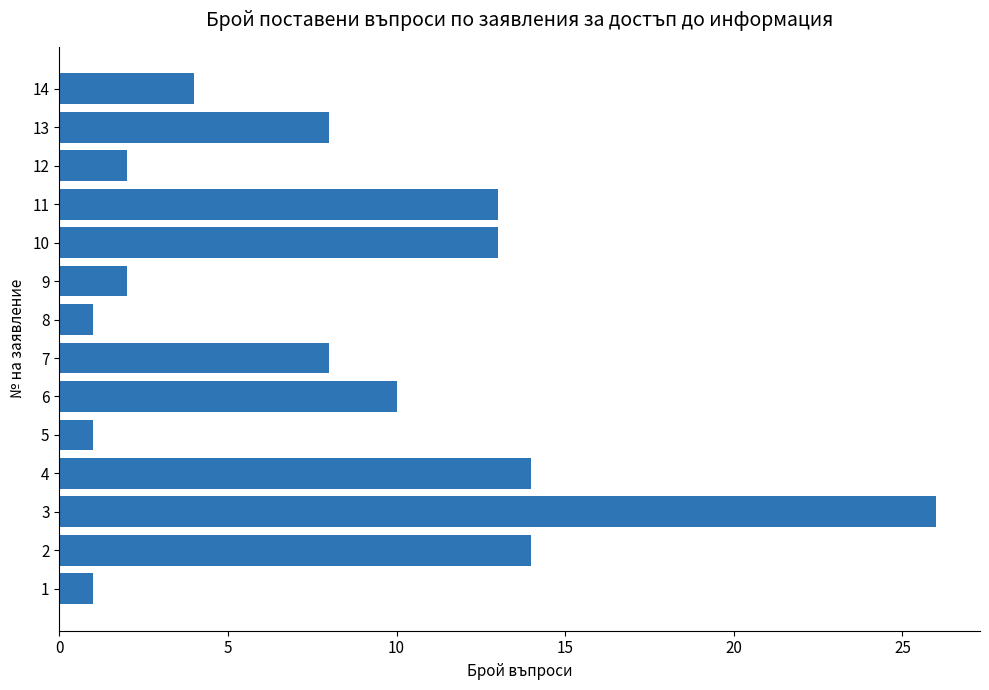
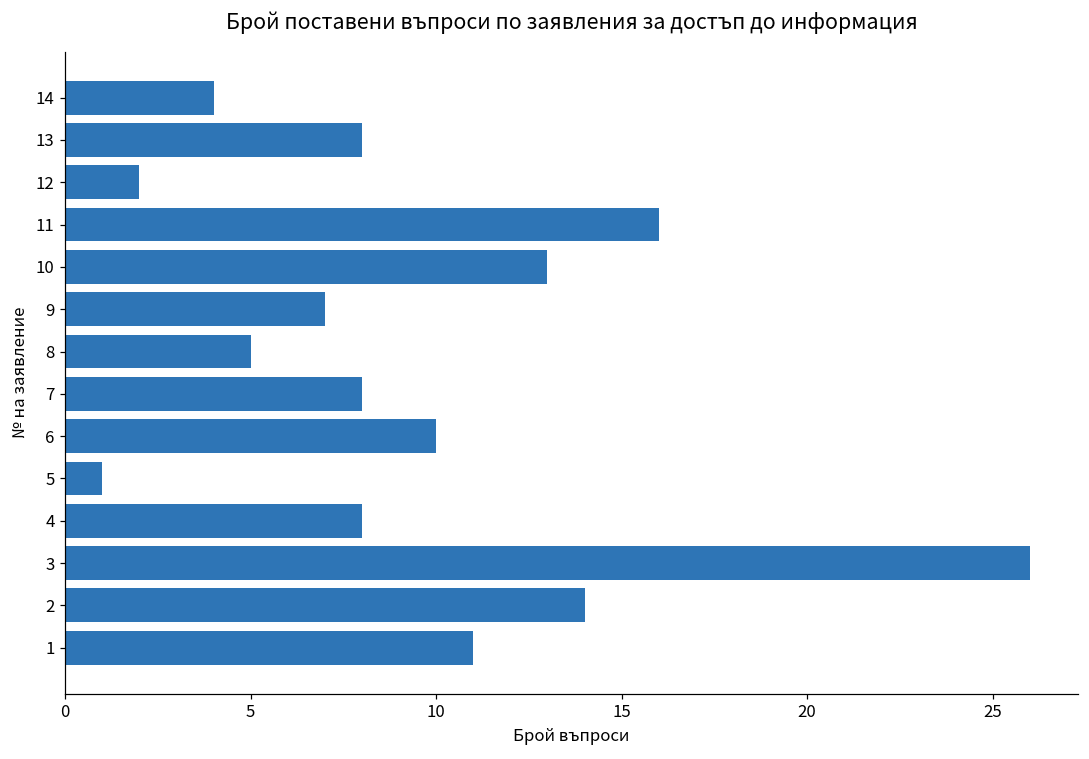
11: 13 -> 16
9: 2 -> 7
8: 1 -> 5
4: 14 -> 8
1: 1 -> 11
